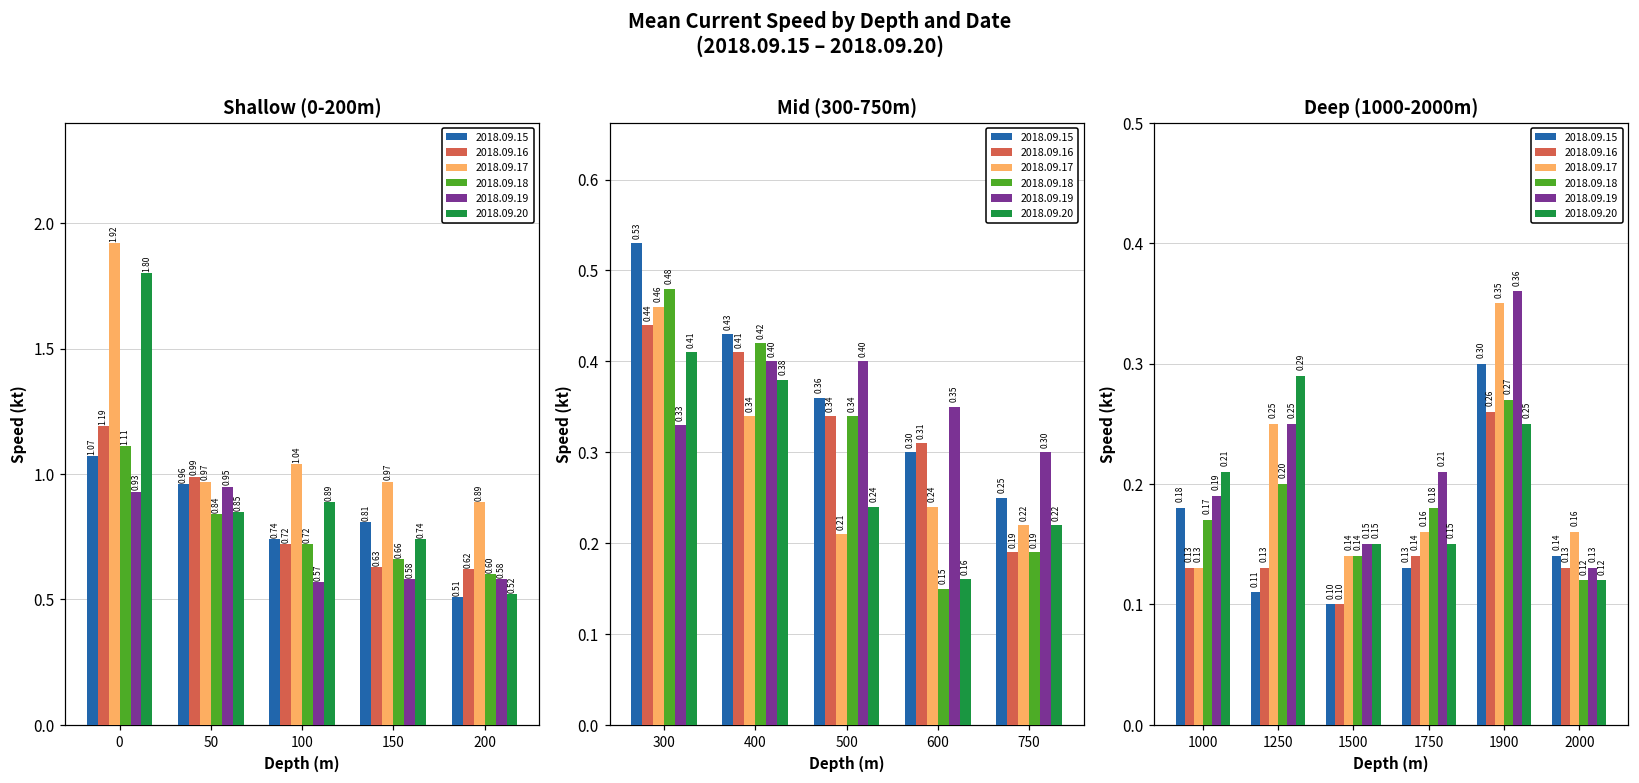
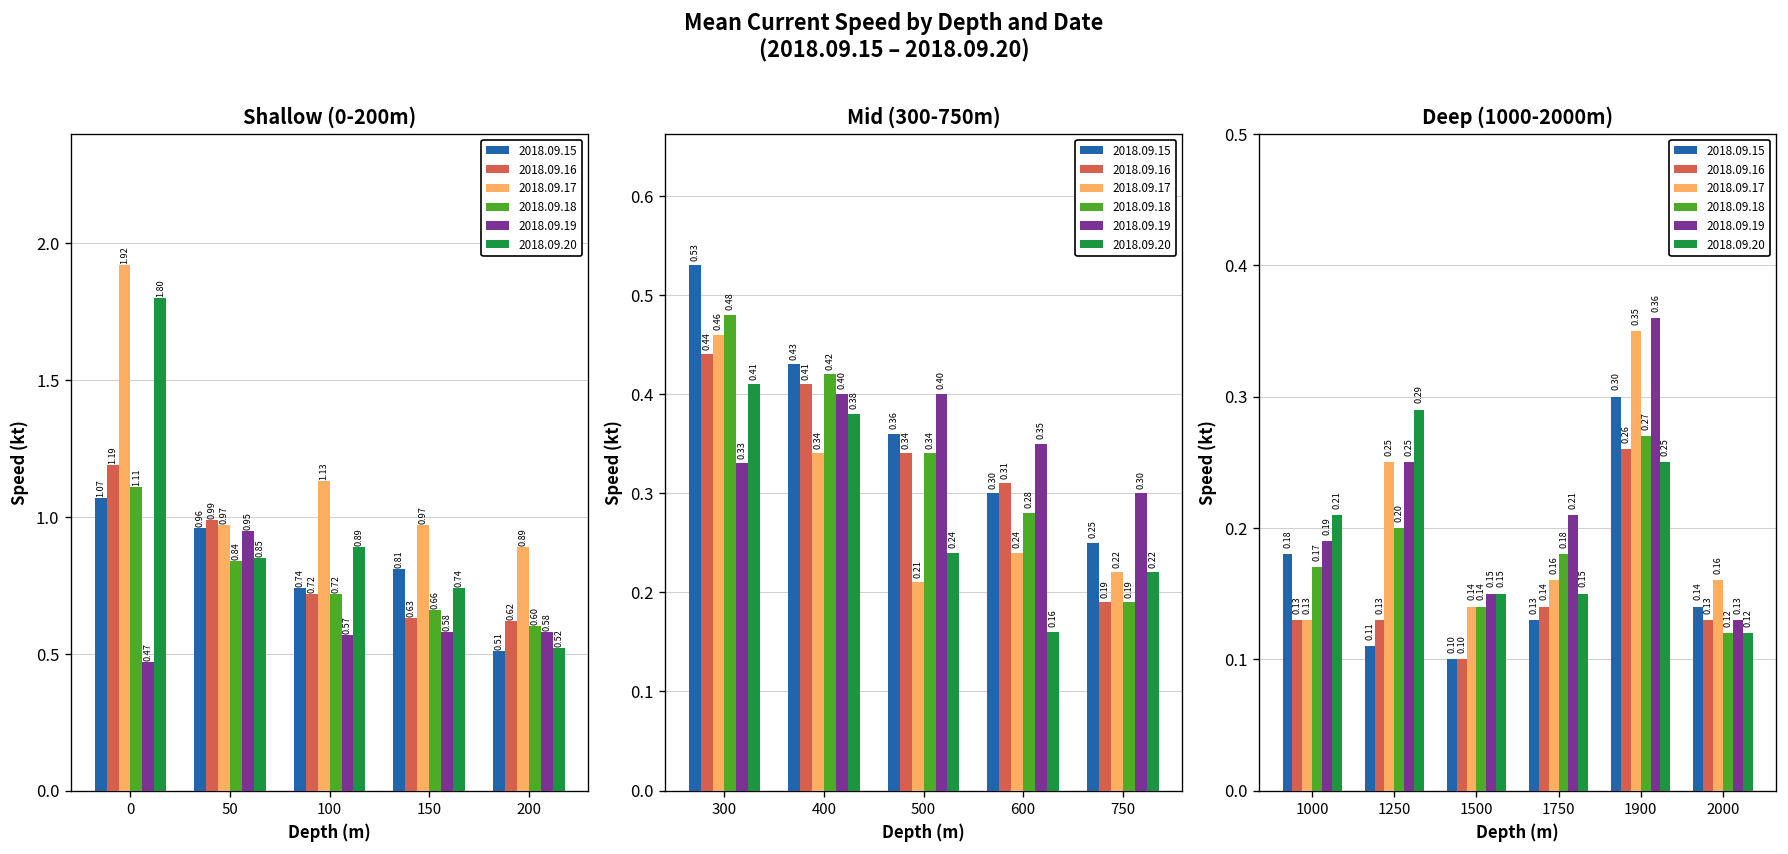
Shallow (0-200m), 2018.09.19, 0: 0.93 -> 0.47
Shallow (0-200m), 2018.09.17, 100: 1.04 -> 1.13
Mid (300-750m), 2018.09.18, 600: 0.15 -> 0.28
